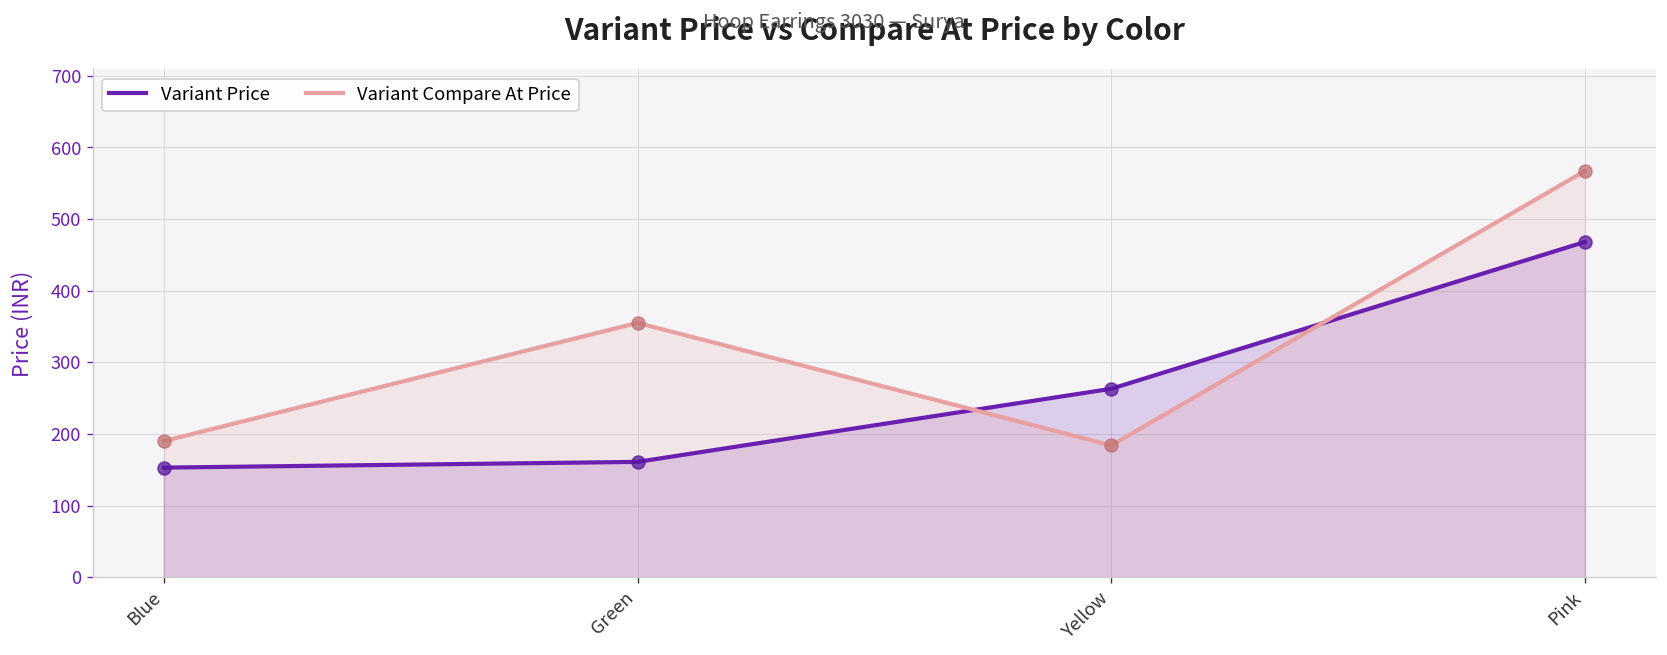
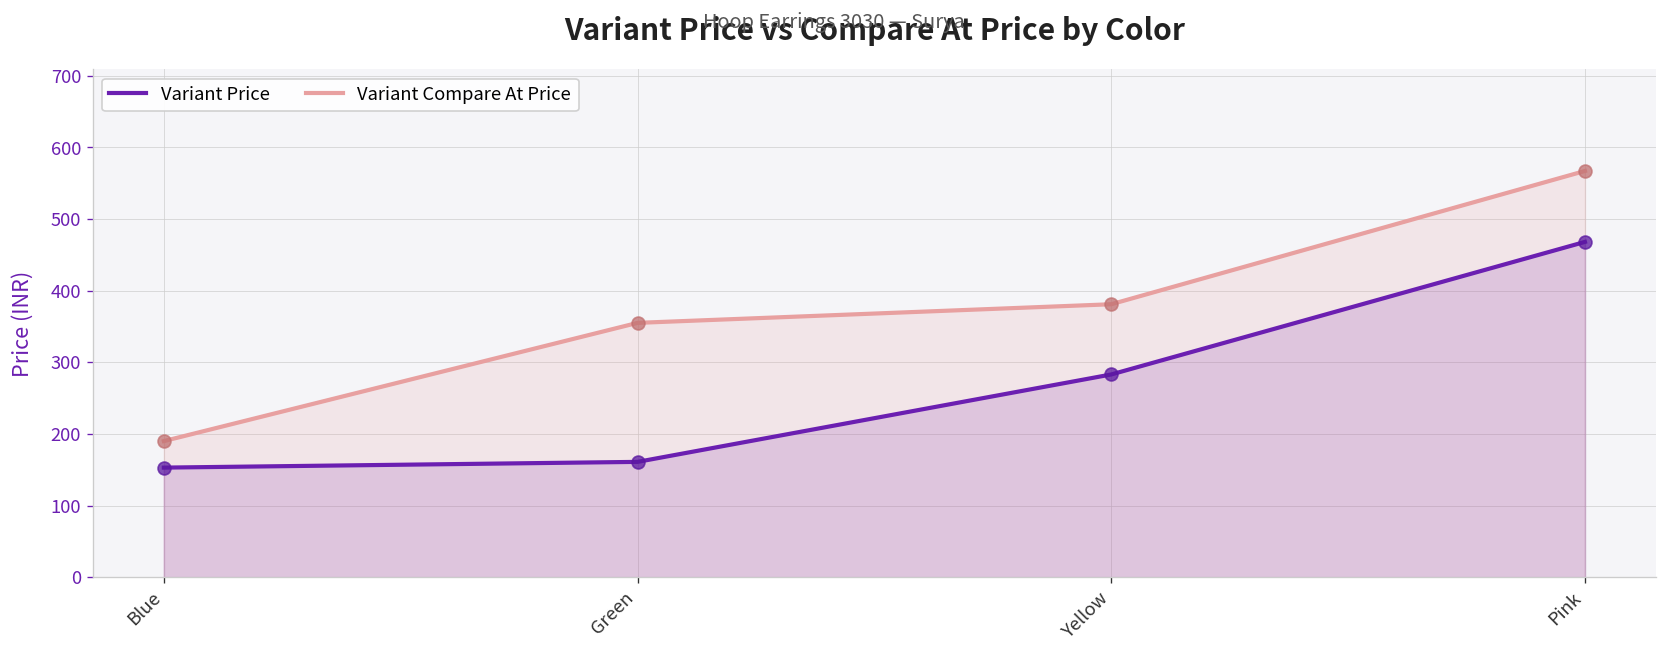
Variant Price, Yellow: 260 -> 280
Variant Compare At Price, Yellow: 180 -> 380
